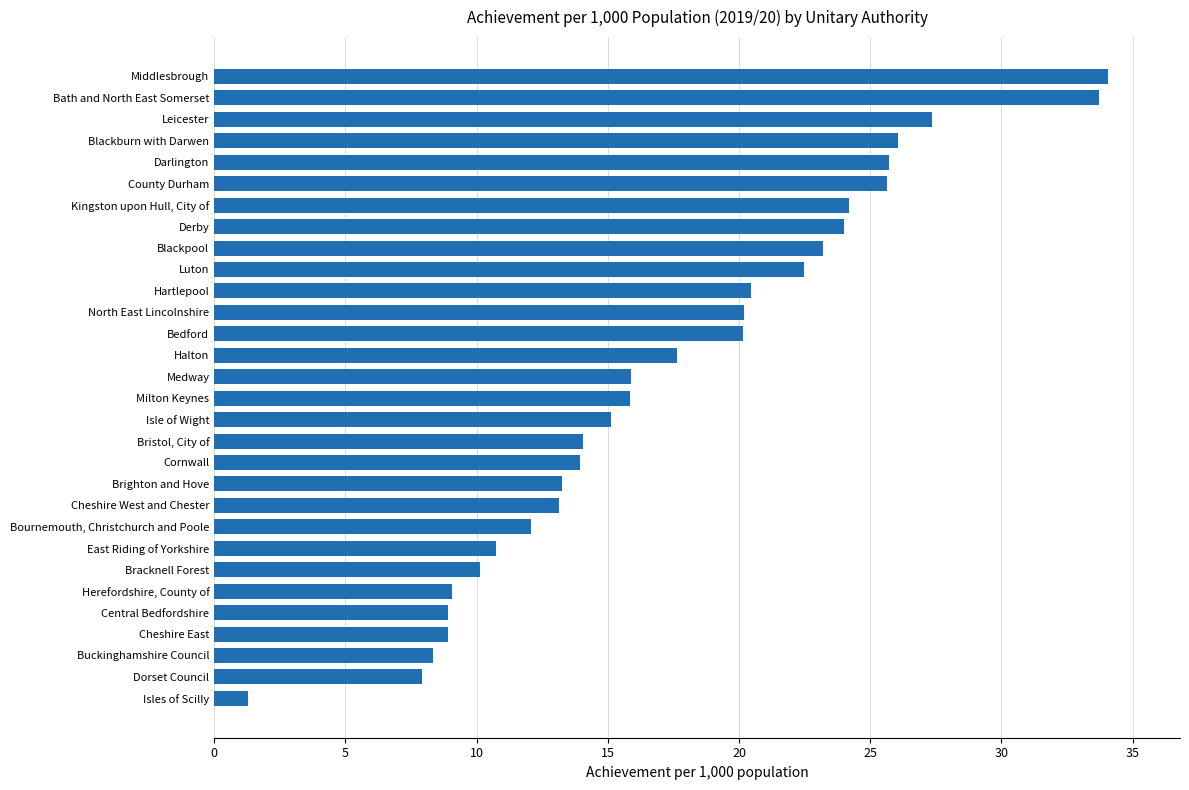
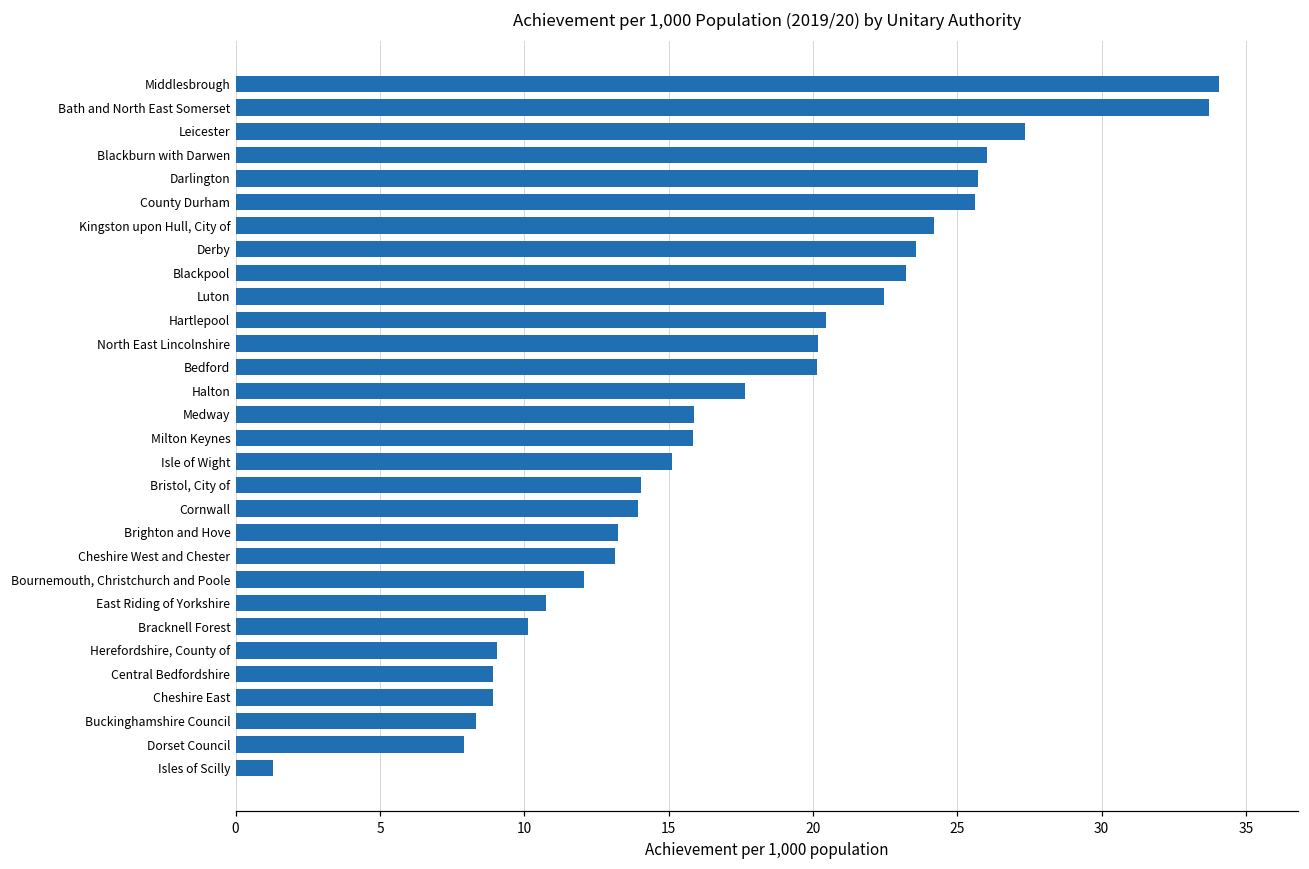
Derby: 24.0 -> 23.6
